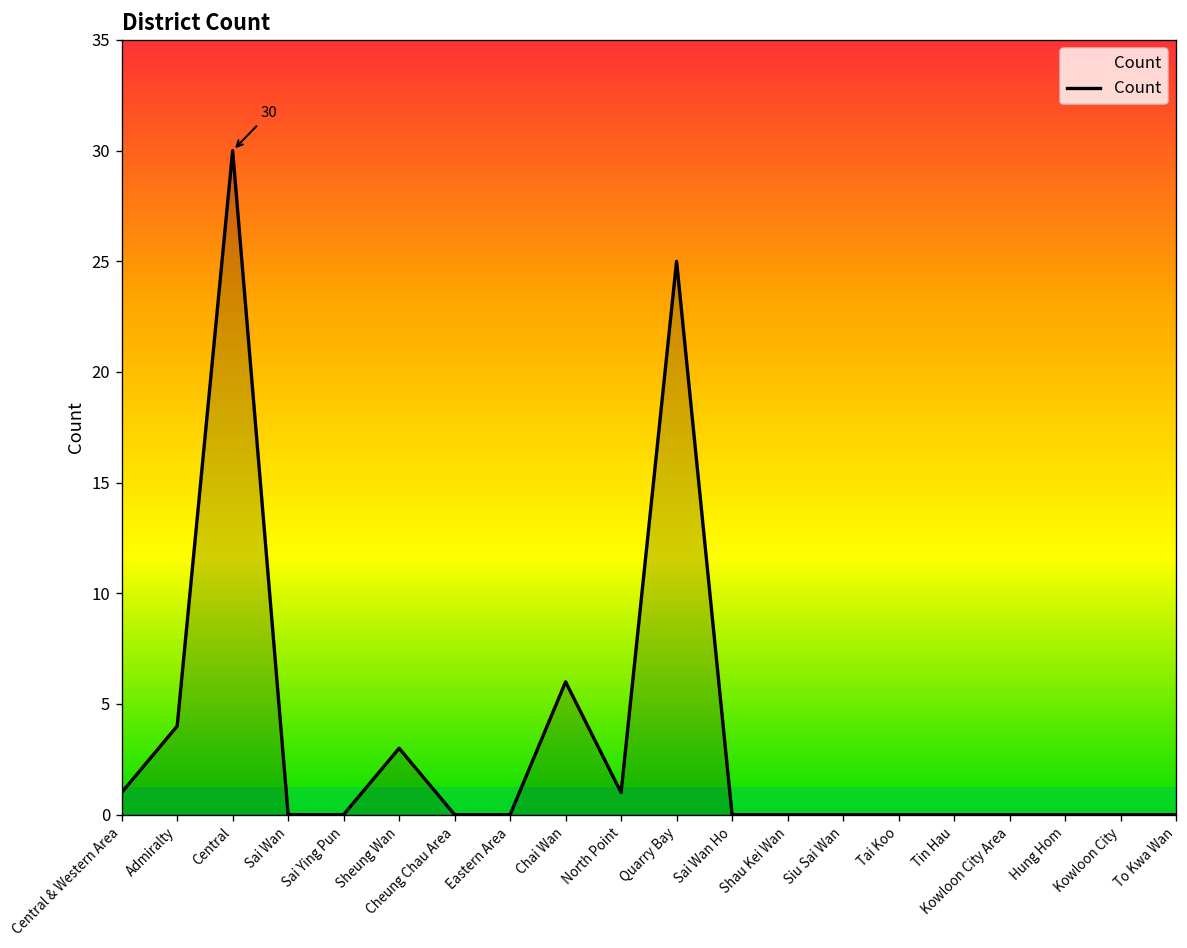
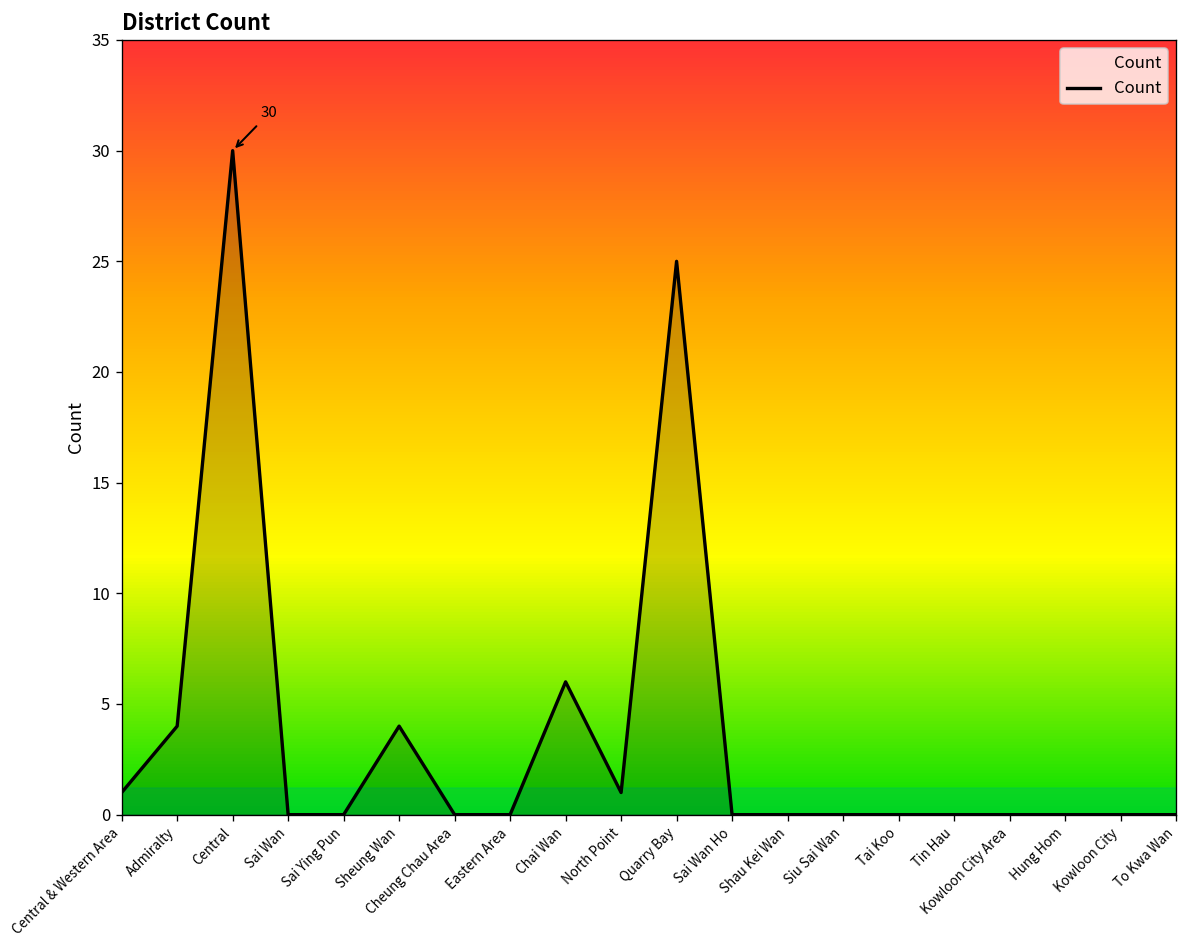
Sheung Wan: 3 -> 4
